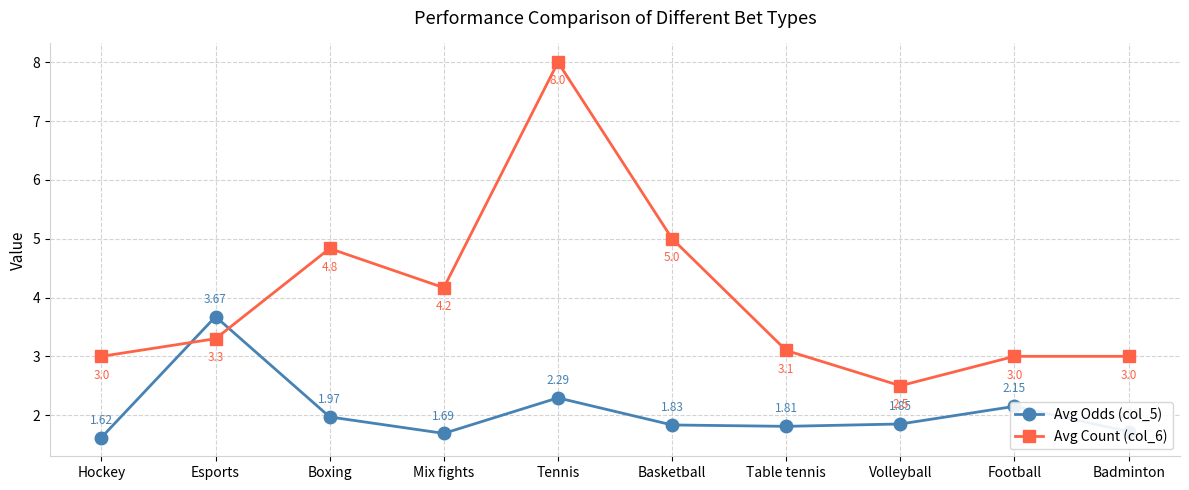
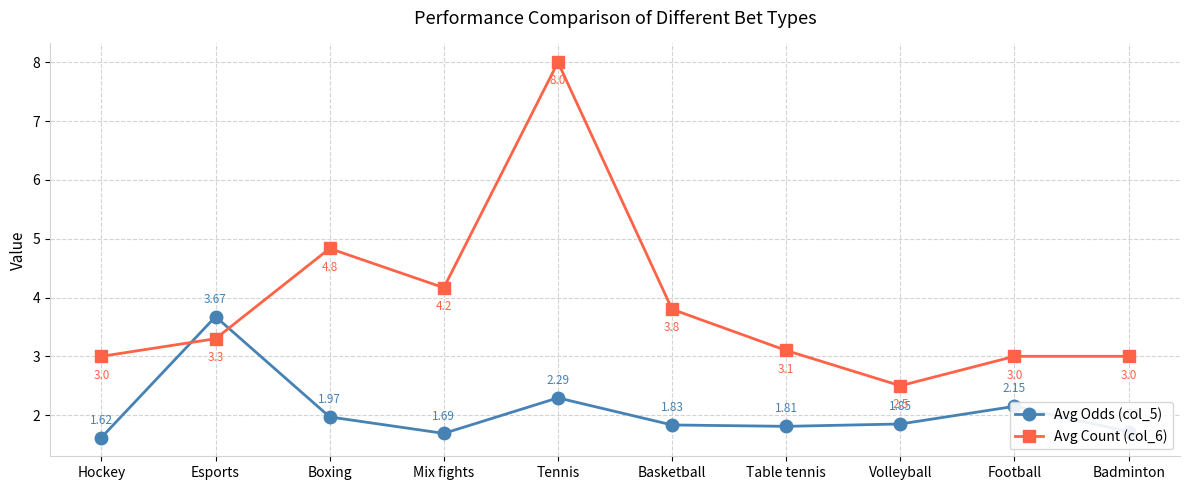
Avg Count (col_6), Basketball: 5.0 -> 3.8
